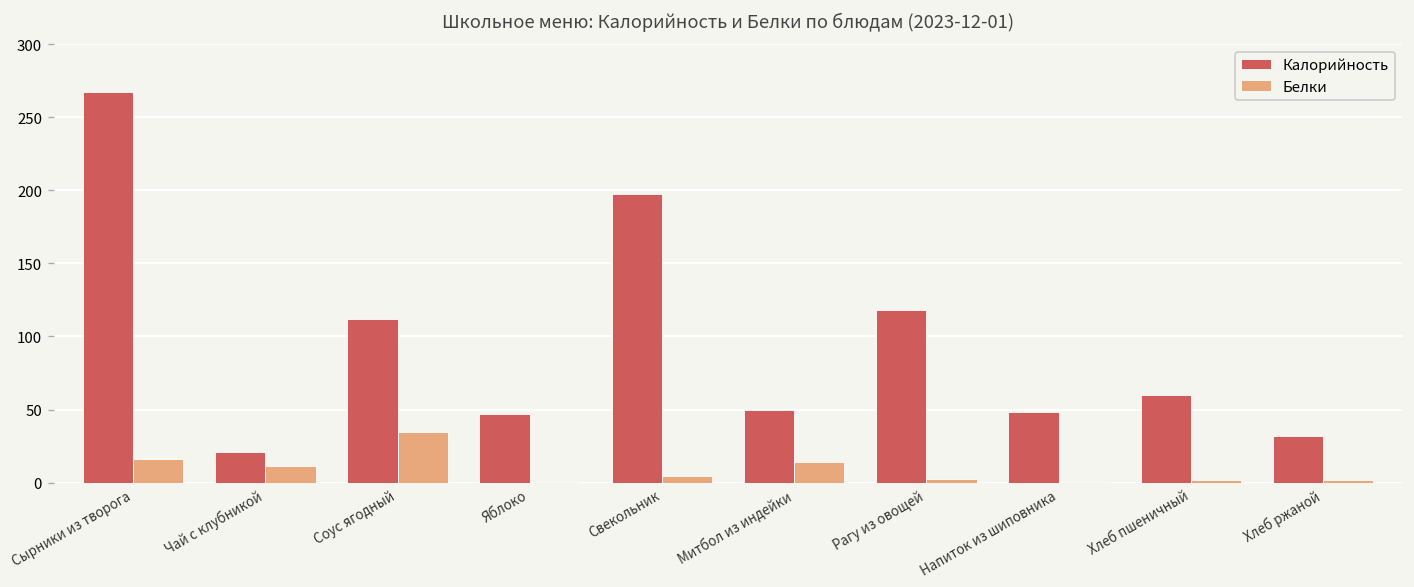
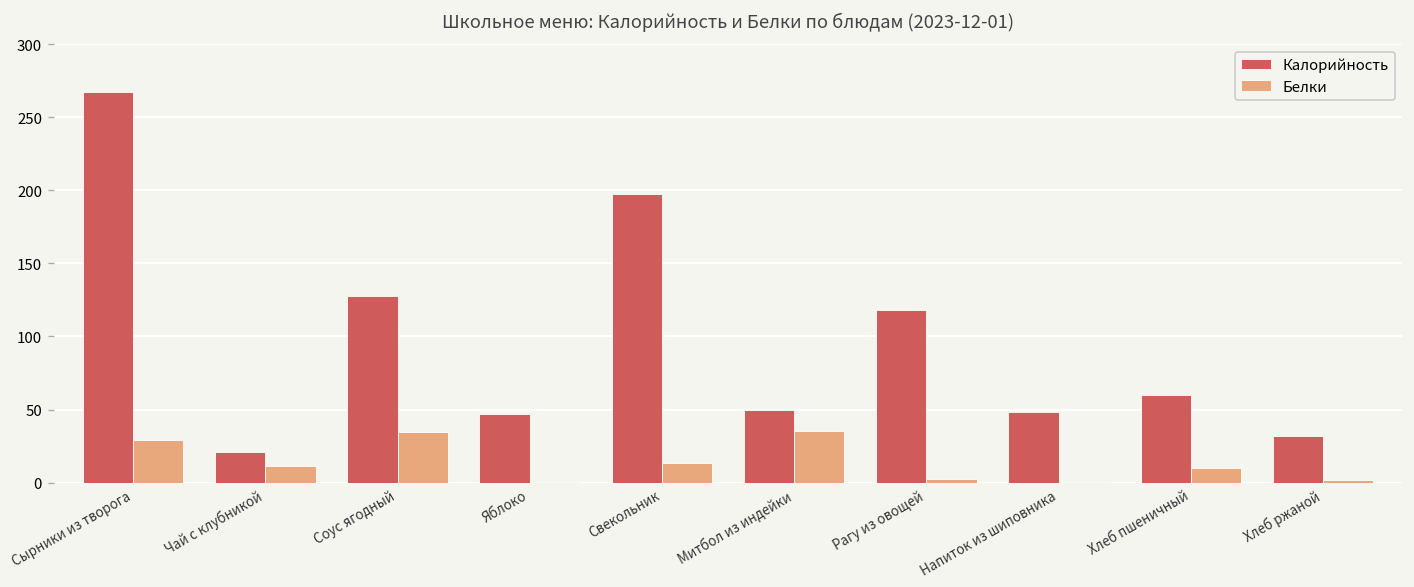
Белки, Сырники из творога: 16 -> 29
Калорийность, Соус ягодный: 112 -> 128
Белки, Свекольник: 4 -> 14
Белки, Митбол из индейки: 14 -> 35
Белки, Хлеб пшеничный: 2 -> 10
